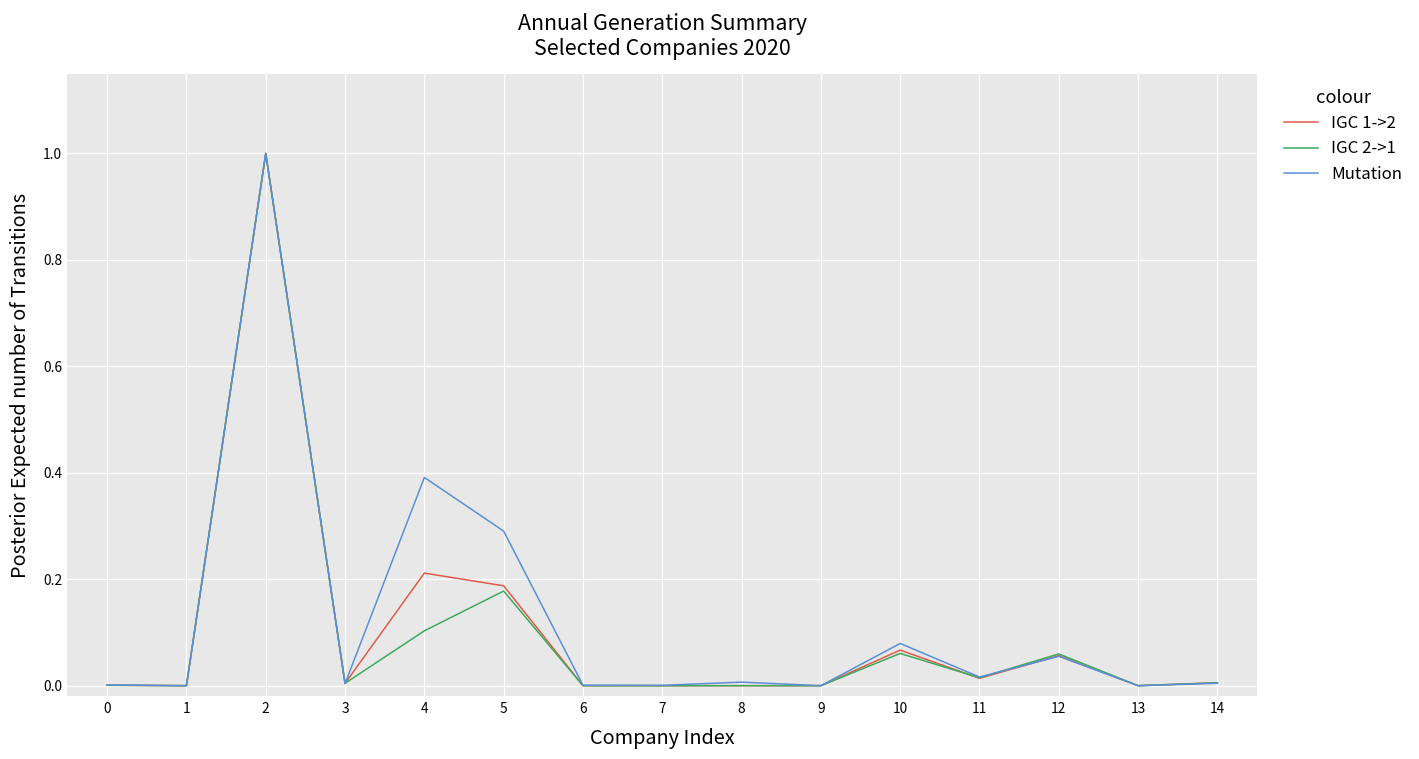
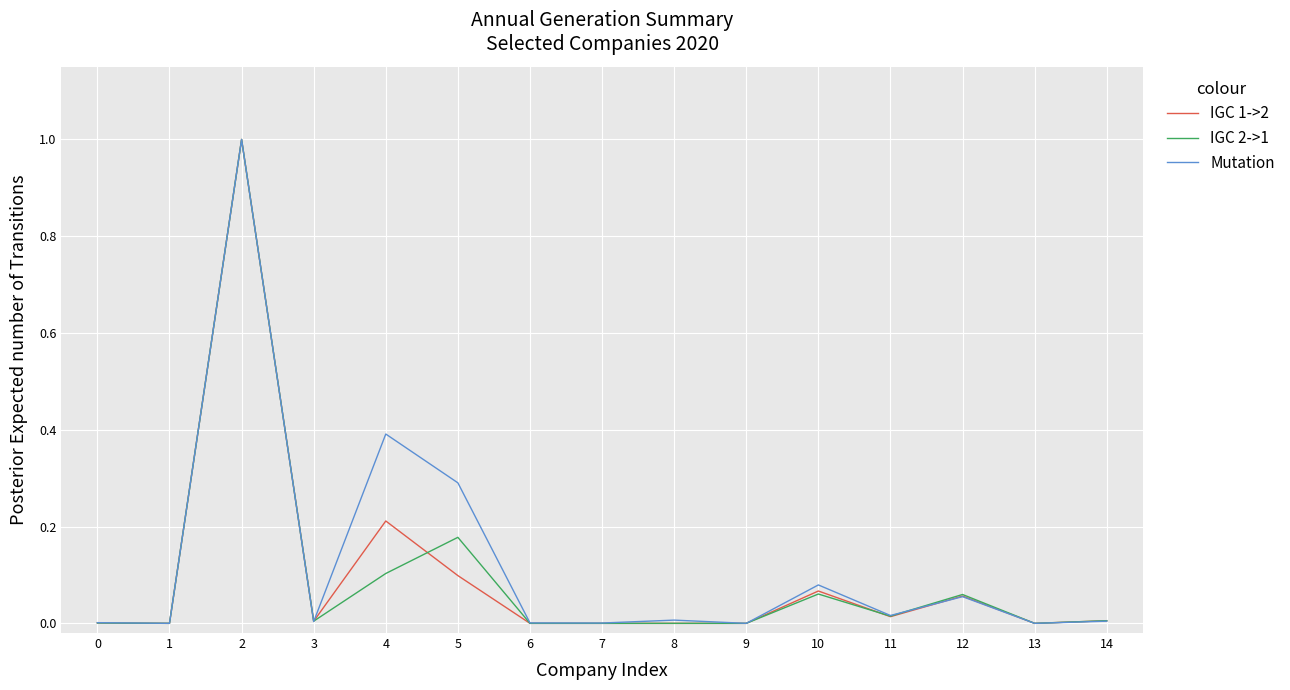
IGC 1->2, 5: 0.19 -> 0.10
